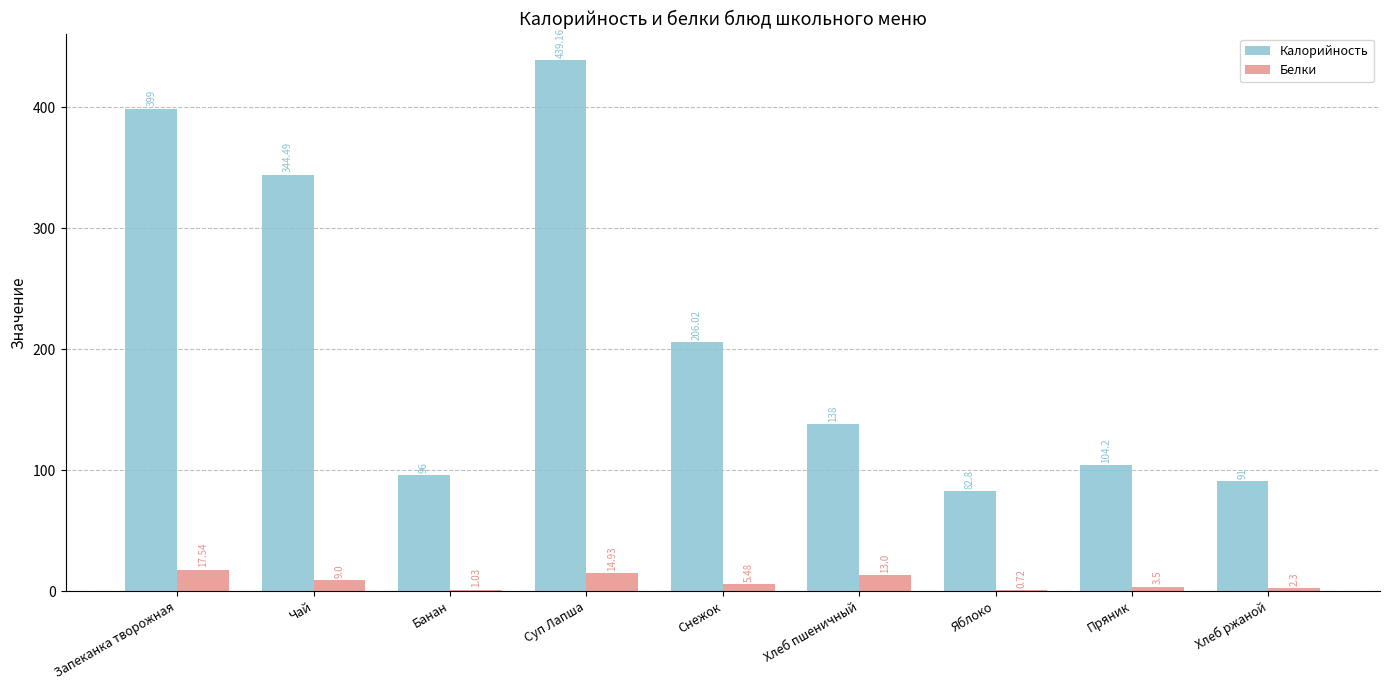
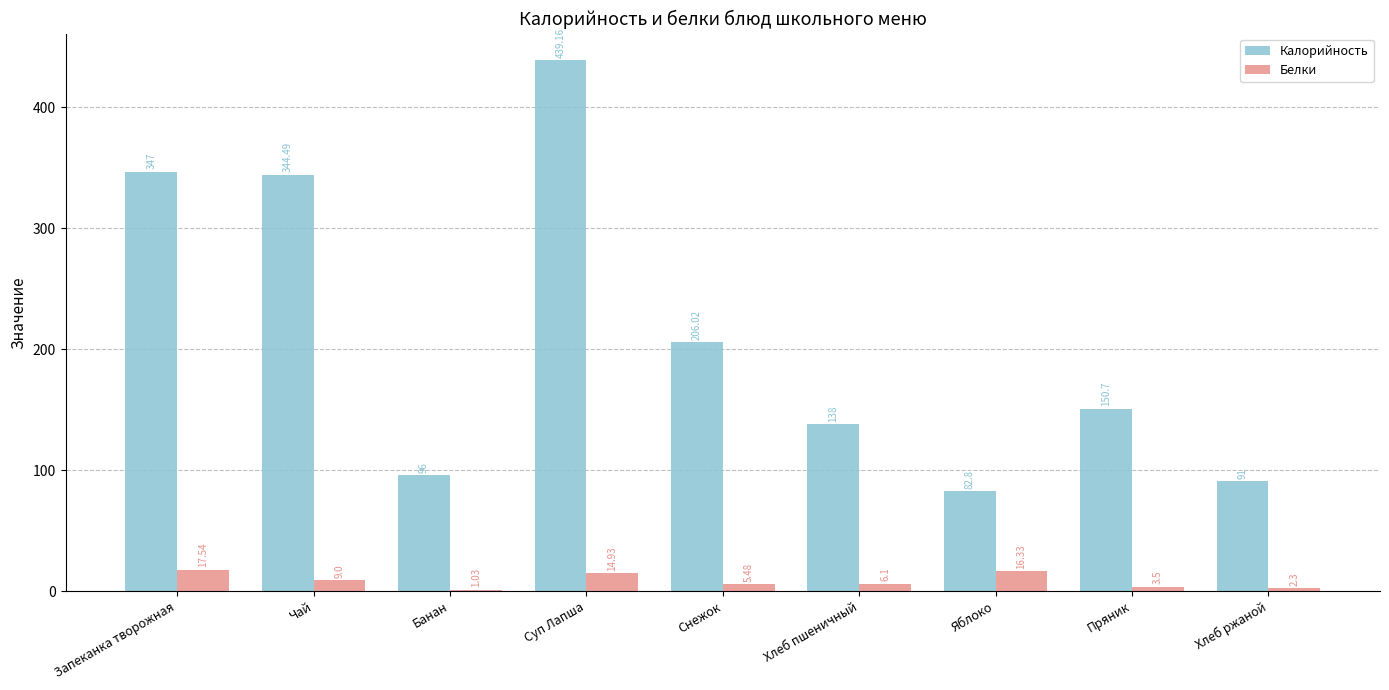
Калорийность, Запеканка творожная: 399 -> 347
Белки, Хлеб пшеничный: 13.0 -> 6.1
Белки, Яблоко: 0.72 -> 16.33
Калорийность, Пряник: 104.2 -> 150.7
